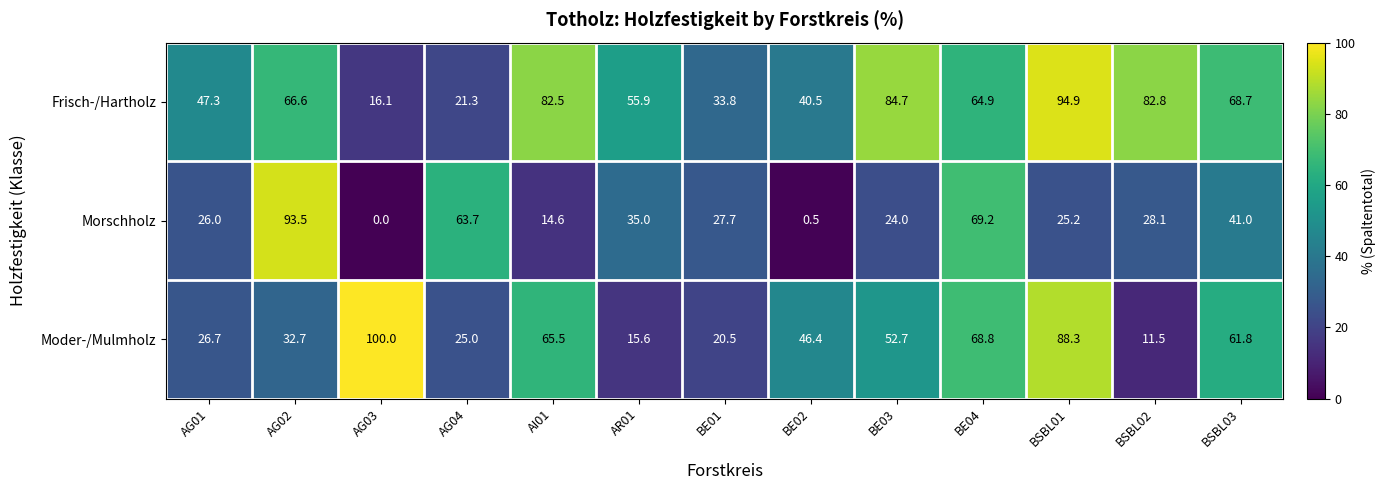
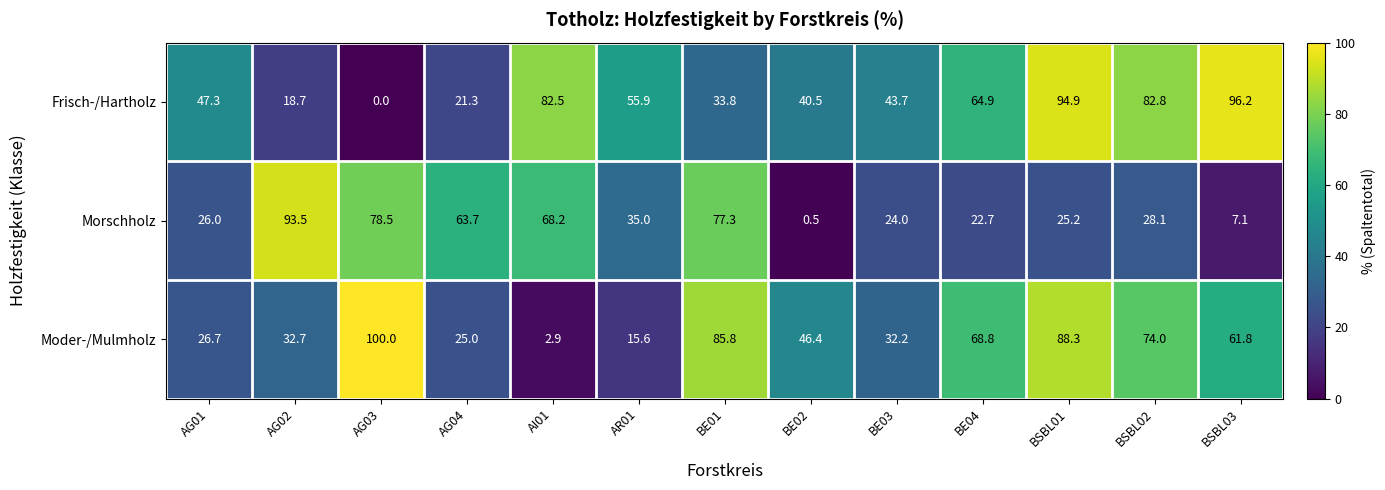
Frisch-/Hartholz, AG02: 66.6 -> 18.7
Frisch-/Hartholz, AG03: 16.1 -> 0.0
Frisch-/Hartholz, BE03: 84.7 -> 43.7
Frisch-/Hartholz, BSBL03: 68.7 -> 96.2
Morschholz, AG03: 0.0 -> 78.5
Morschholz, AI01: 14.6 -> 68.2
Morschholz, BE01: 27.7 -> 77.3
Morschholz, BE04: 69.2 -> 22.7
Morschholz, BSBL03: 41.0 -> 7.1
Moder-/Mulmholz, AI01: 65.5 -> 2.9
Moder-/Mulmholz, BE01: 20.5 -> 85.8
Moder-/Mulmholz, BE03: 52.7 -> 32.2
Moder-/Mulmholz, BSBL02: 11.5 -> 74.0
